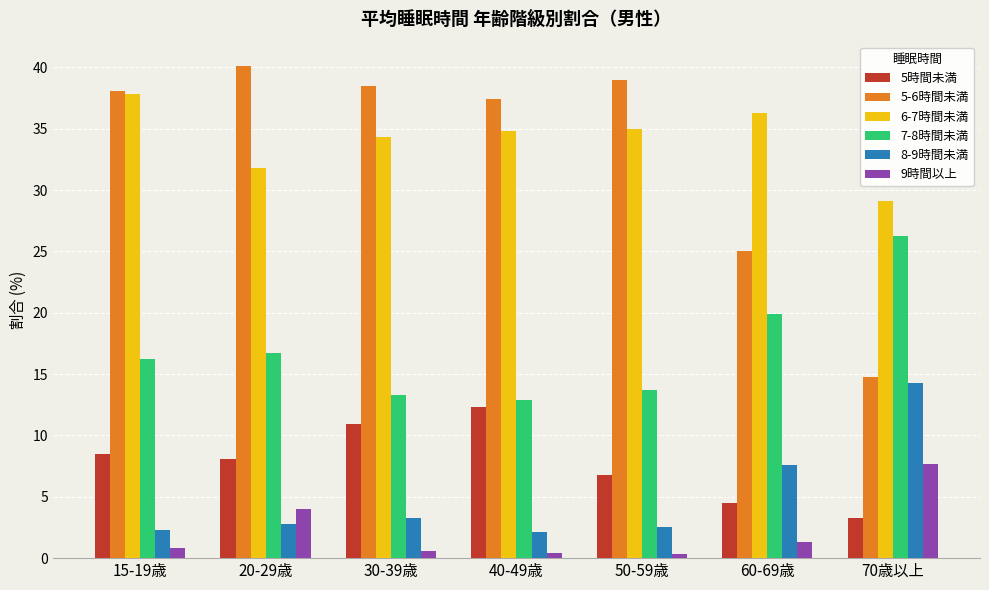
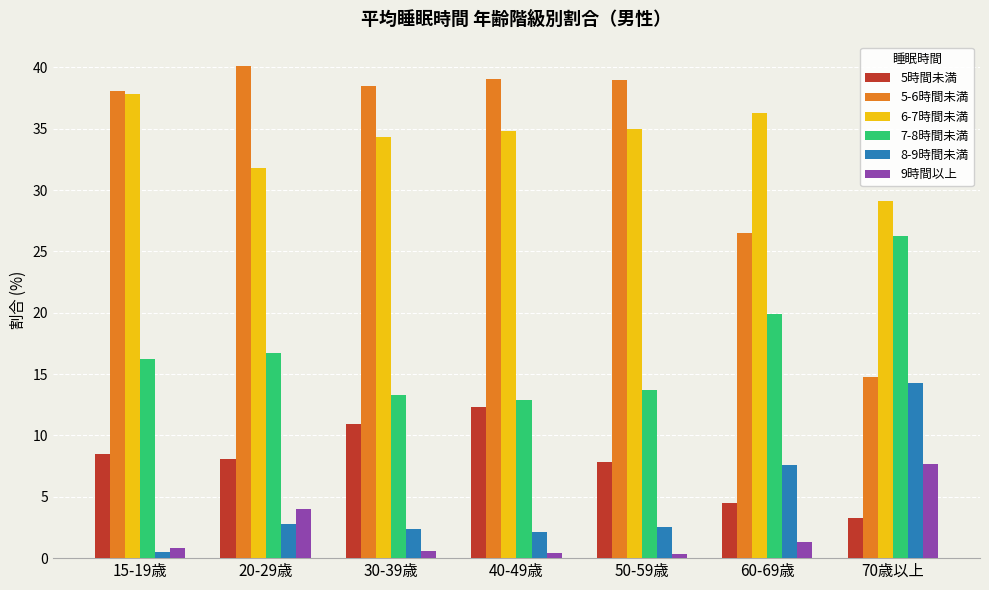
8-9時間未満, 15-19歳: 2.3 -> 0.5
8-9時間未満, 30-39歳: 3.3 -> 2.4
5-6時間未満, 40-49歳: 37.4 -> 39.1
5時間未満, 50-59歳: 6.8 -> 7.8
5-6時間未満, 60-69歳: 25.0 -> 26.5
